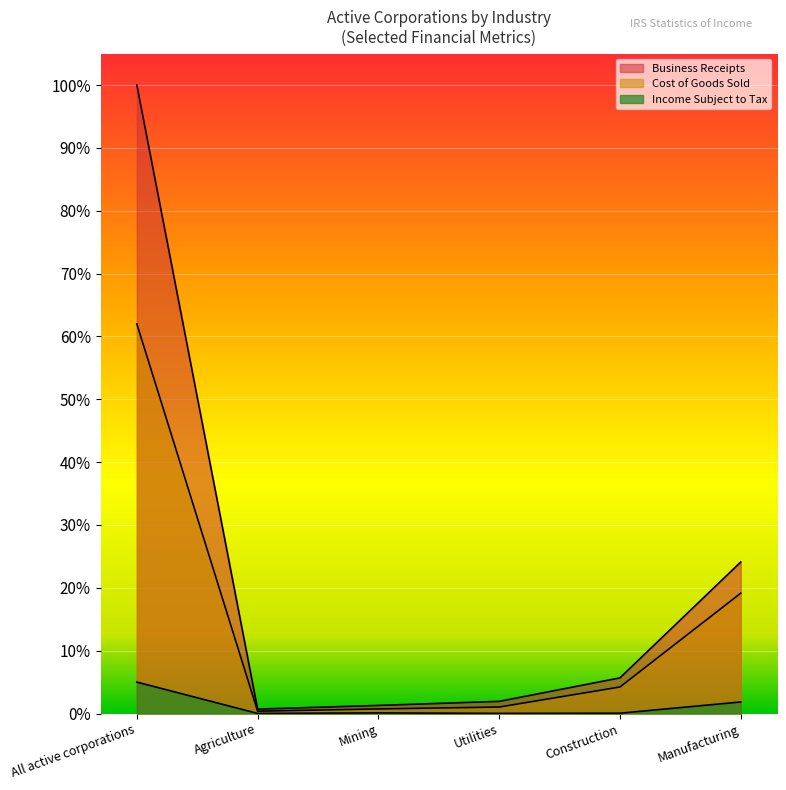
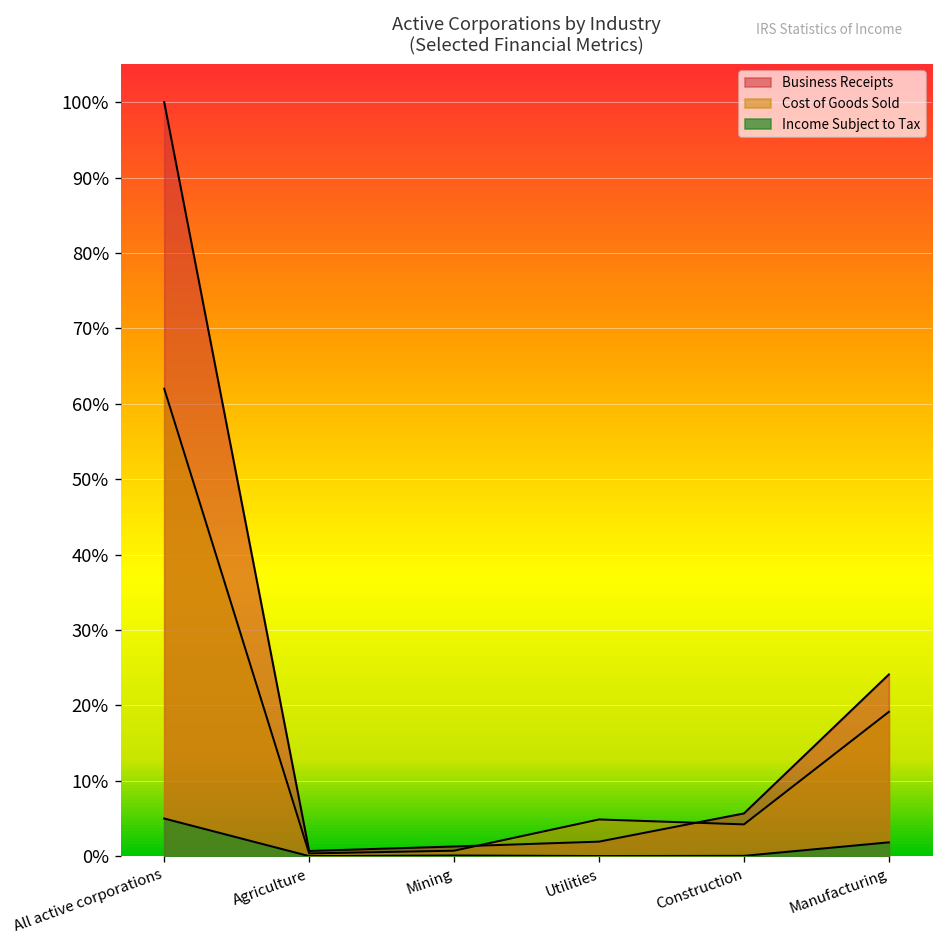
Cost of Goods Sold, Utilities: 1% -> 5%
